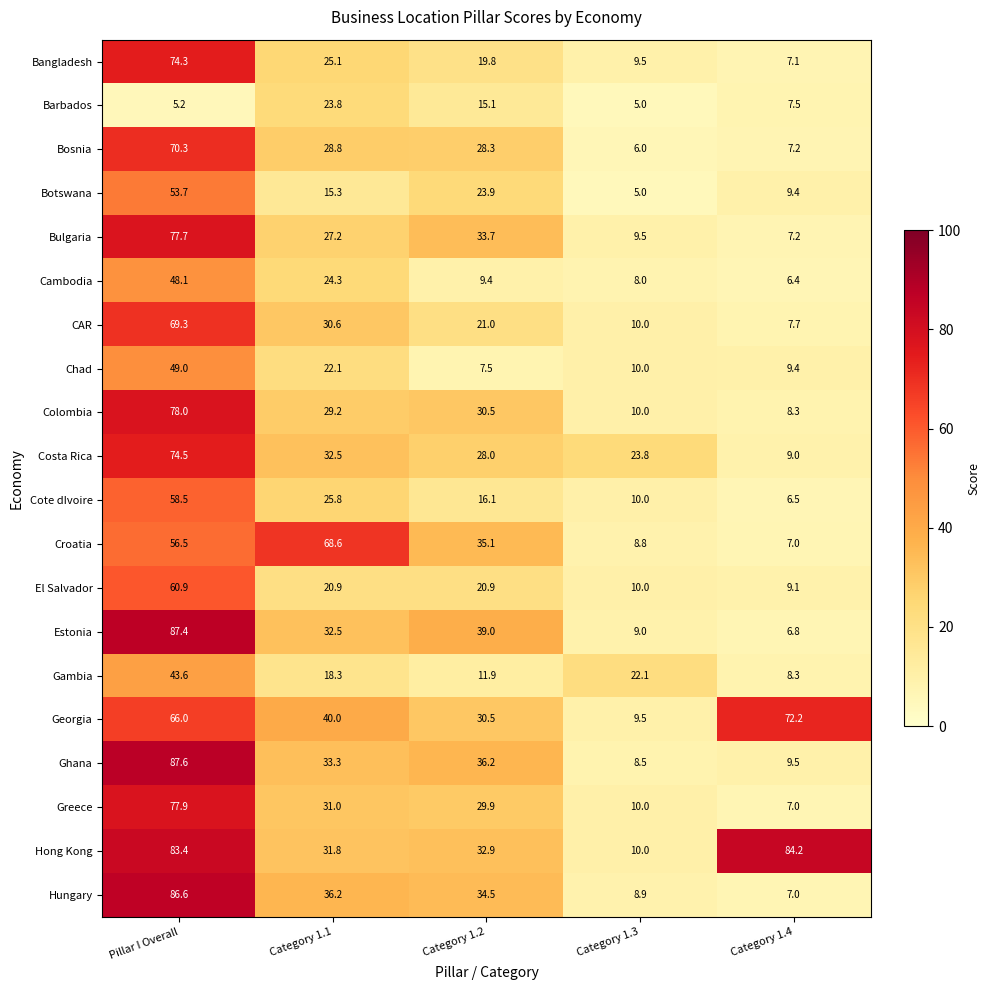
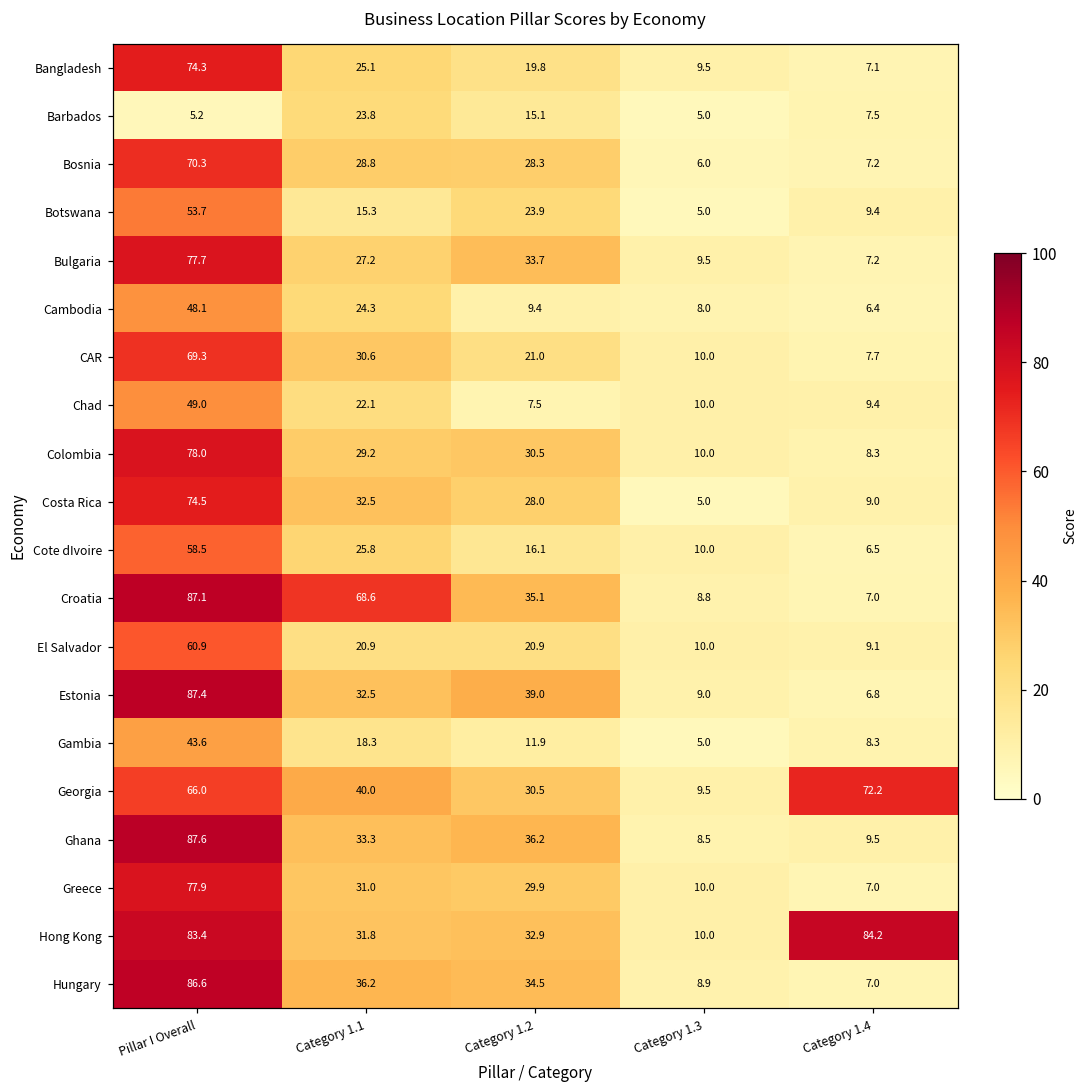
Costa Rica, Category 1.3: 23.8 -> 5.0
Croatia, Pillar I Overall: 56.5 -> 87.1
Gambia, Category 1.3: 22.1 -> 5.0
